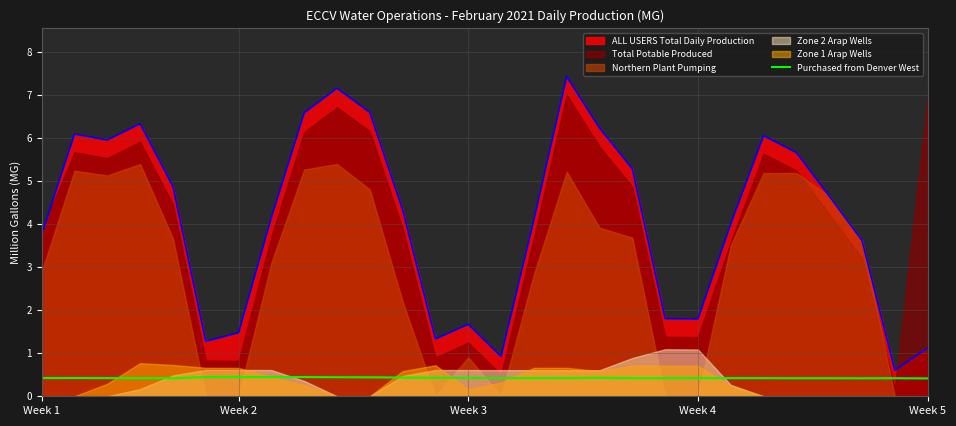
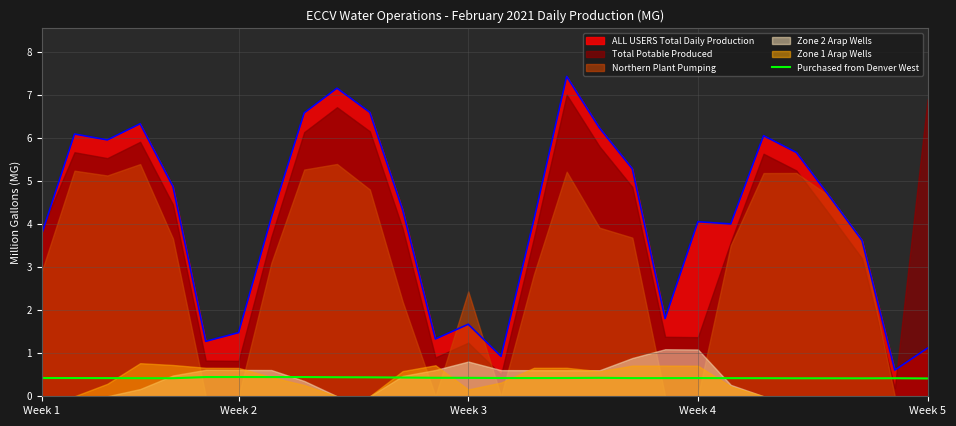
Northern Plant Pumping, Week 3: 0.9 -> 2.4
Zone 2 Arap Wells, Week 3: 0.6 -> 0.8
ALL USERS Total Daily Production, Week 4: 1.8 -> 4.1
